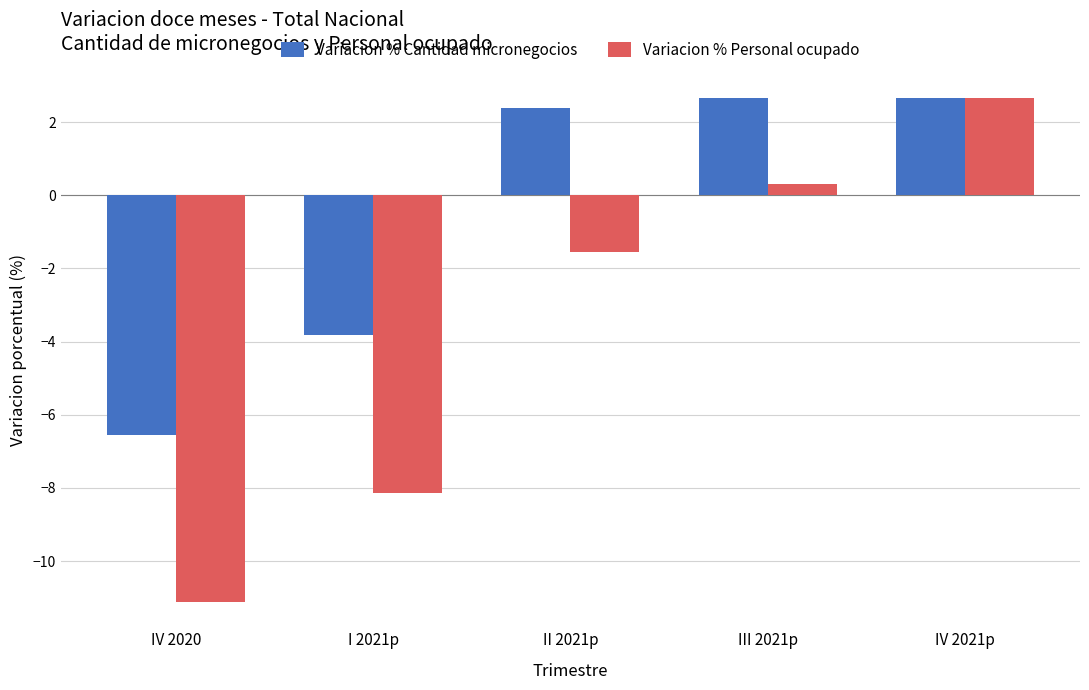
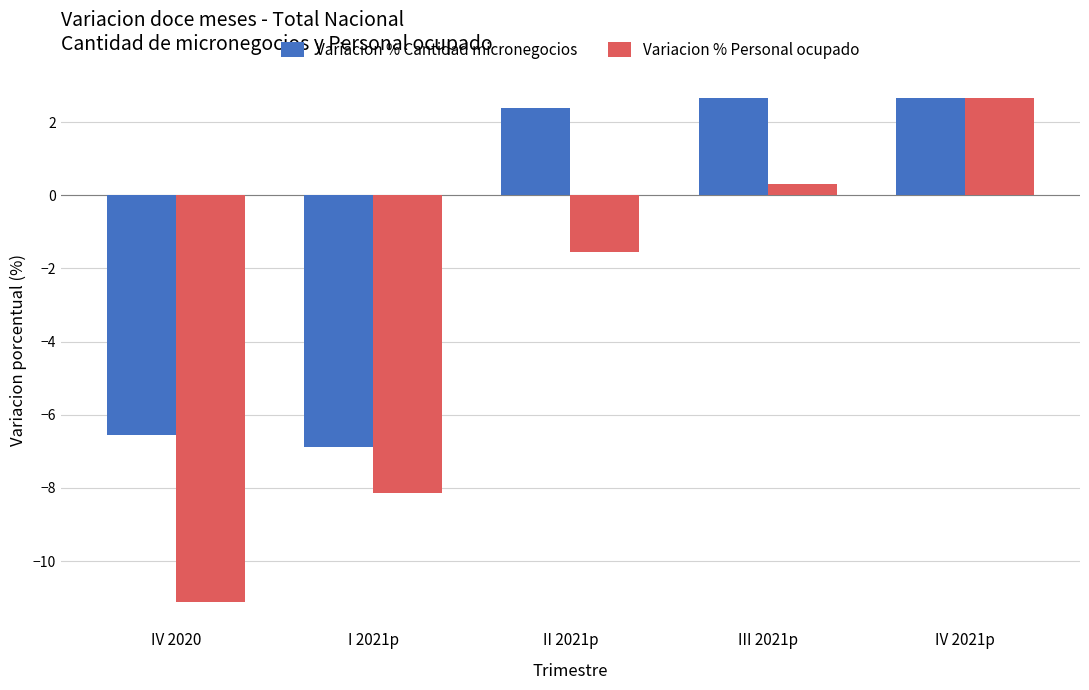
Variacion % Cantidad micronegocios, I 2021p: -3.8 -> -6.9
